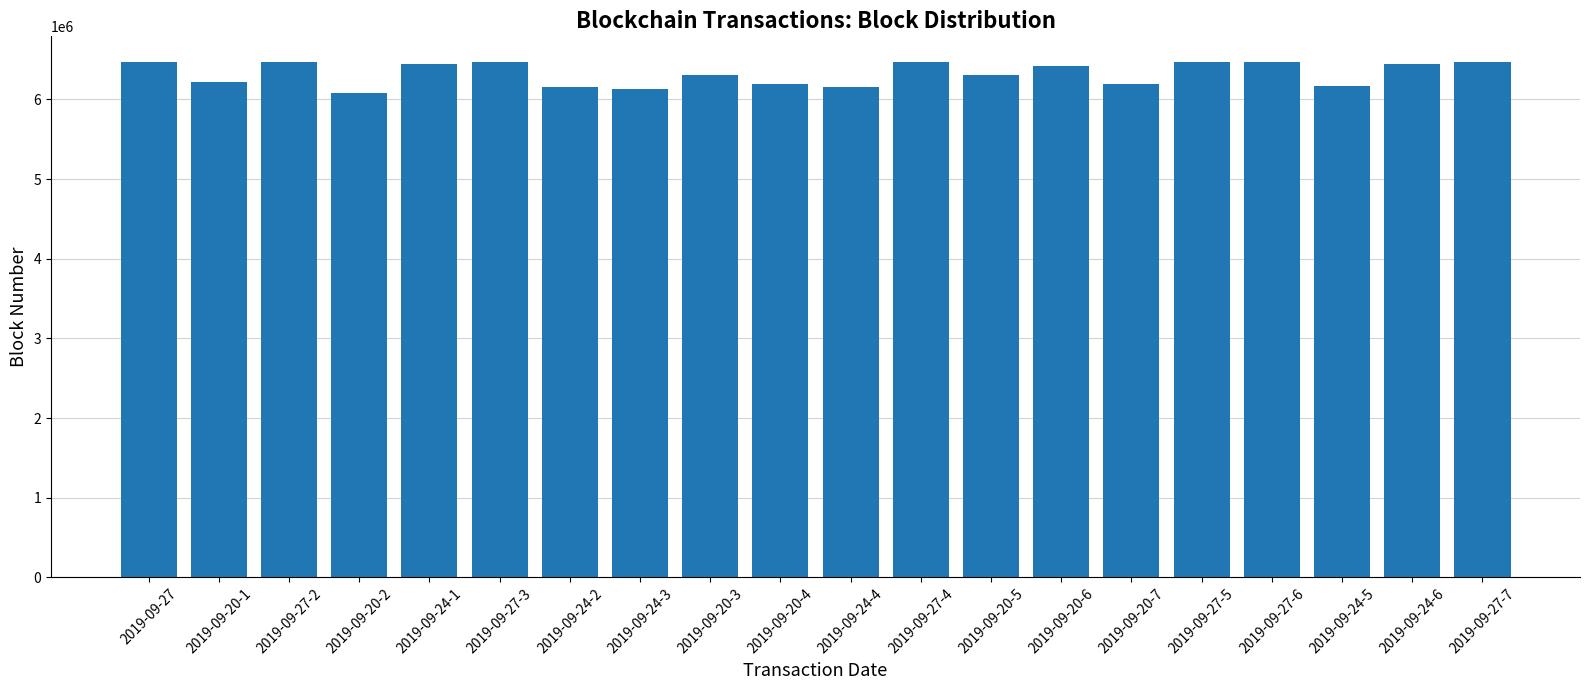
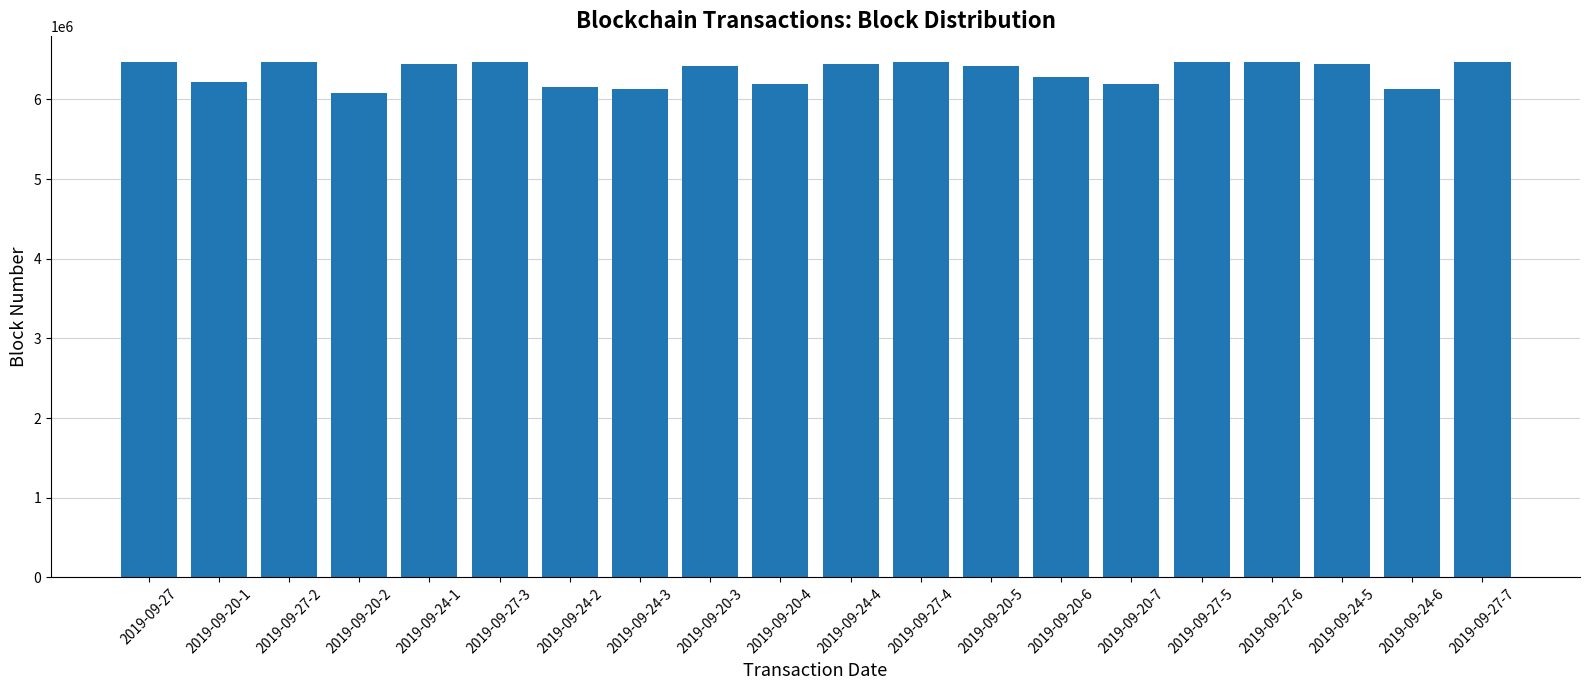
2019-09-20-3: 6300000 -> 6400000
2019-09-24-4: 6200000 -> 6500000
2019-09-20-5: 6300000 -> 6400000
2019-09-20-6: 6400000 -> 6300000
2019-09-24-5: 6200000 -> 6500000
2019-09-24-6: 6500000 -> 6100000
